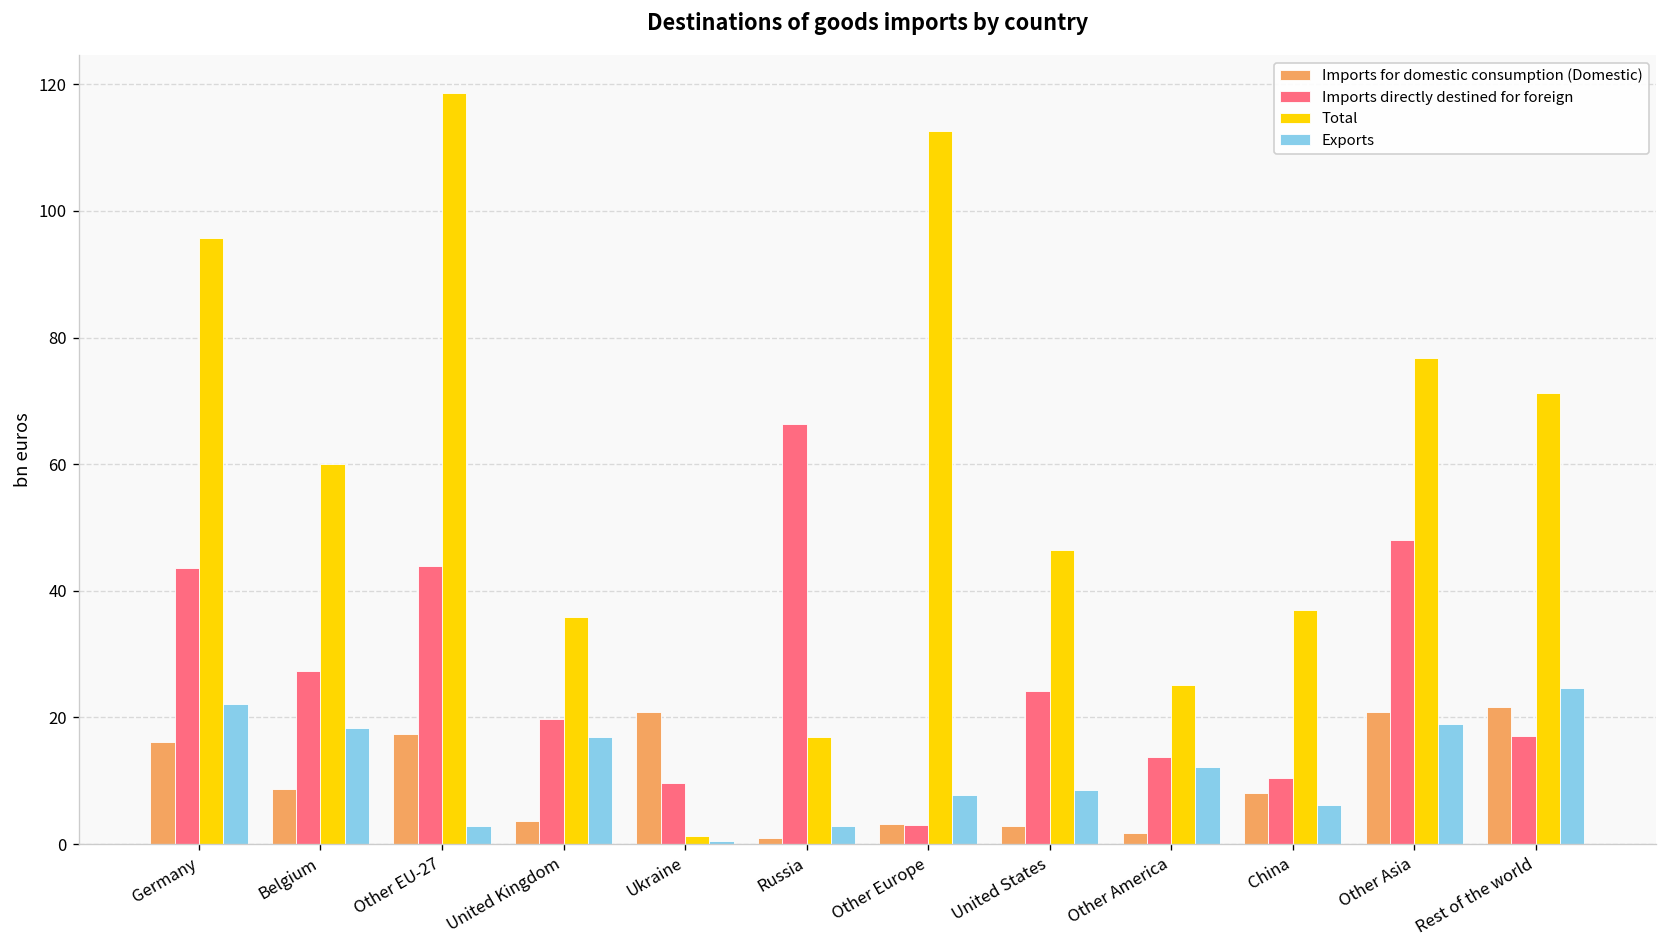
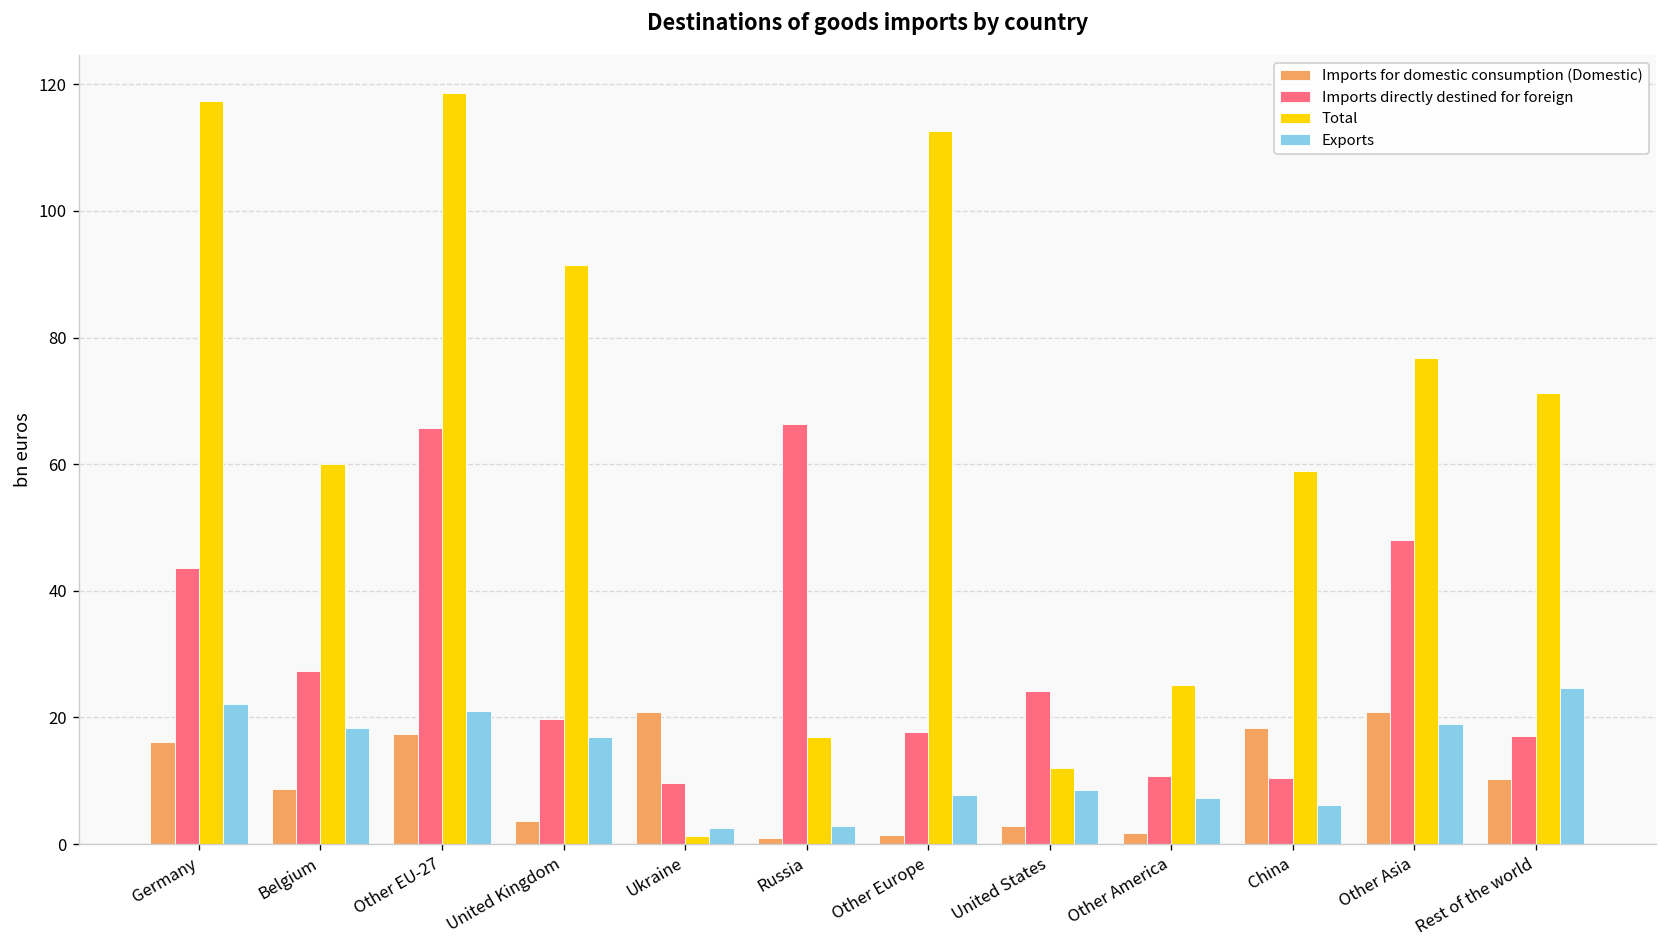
Total, Germany: 96 -> 117
Imports directly destined for foreign, Other EU-27: 44 -> 66
Exports, Other EU-27: 3 -> 21
Total, United Kingdom: 36 -> 92
Exports, Ukraine: 1 -> 3
Imports for domestic consumption (Domestic), Other Europe: 3 -> 2
Imports directly destined for foreign, Other Europe: 3 -> 18
Total, United States: 47 -> 12
Imports directly destined for foreign, Other America: 14 -> 11
Exports, Other America: 12 -> 7
Imports for domestic consumption (Domestic), China: 8 -> 18
Total, China: 37 -> 59
Imports for domestic consumption (Domestic), Rest of the world: 22 -> 10
